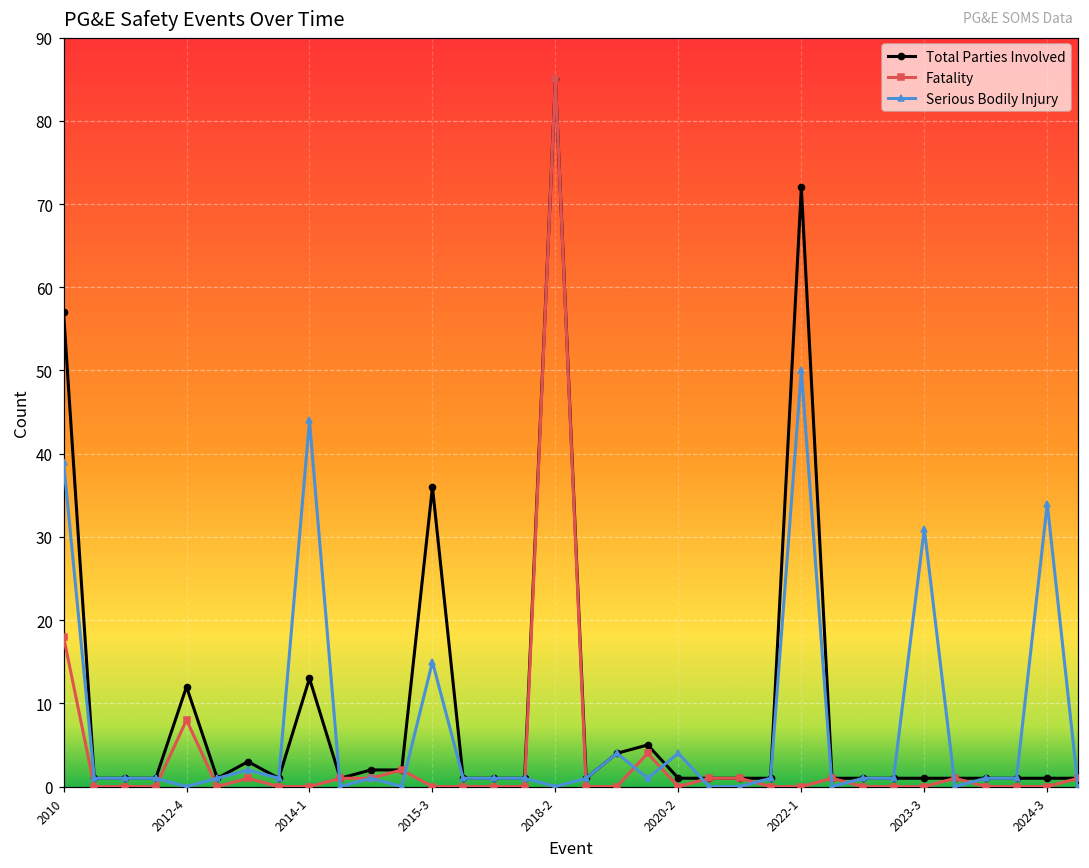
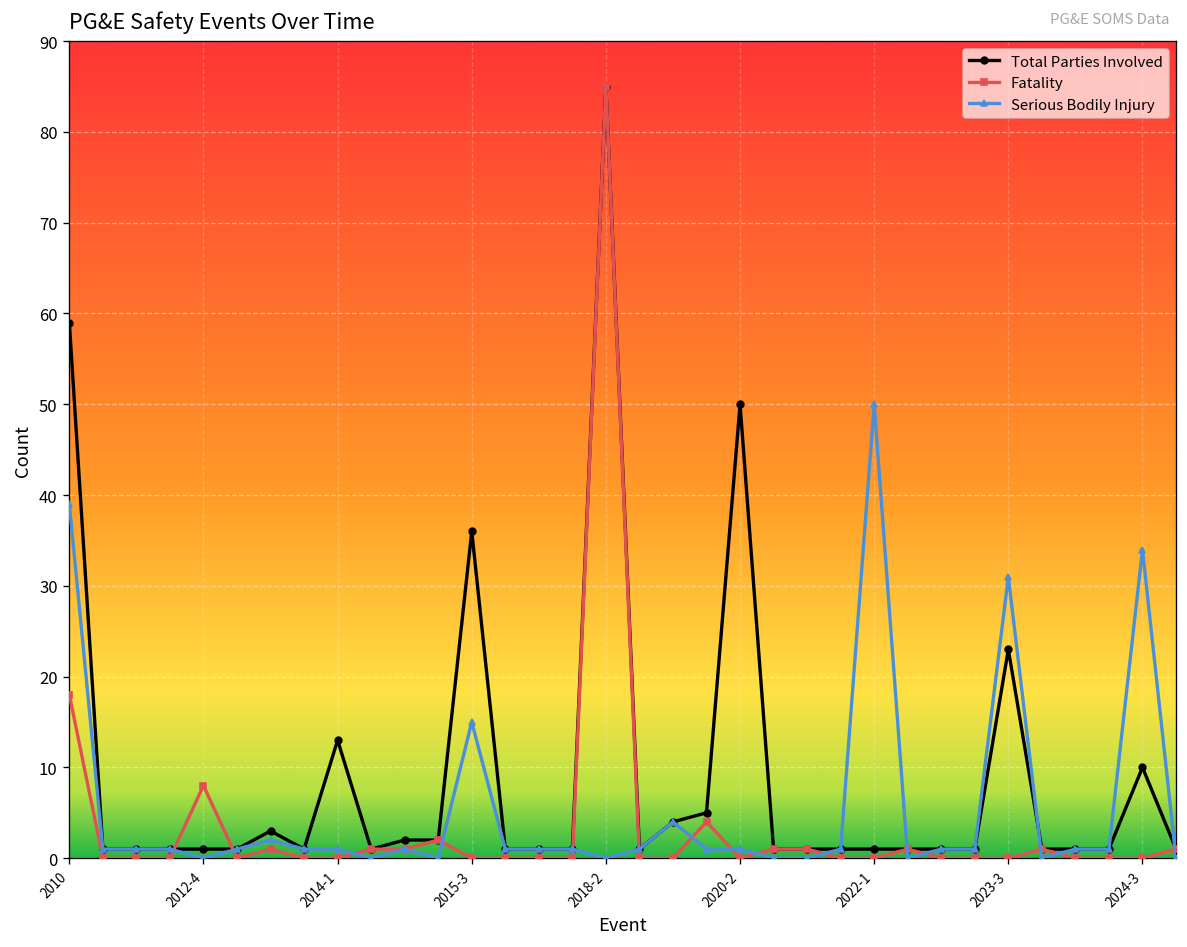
Total Parties Involved, 2010: 57 -> 59
Total Parties Involved, 2012-4: 12 -> 1
Serious Bodily Injury, 2014-1: 44 -> 1
Total Parties Involved, 2020-2: 1 -> 50
Serious Bodily Injury, 2020-2: 4 -> 1
Total Parties Involved, 2022-1: 72 -> 1
Total Parties Involved, 2023-3: 1 -> 23
Total Parties Involved, 2024-3: 1 -> 10
